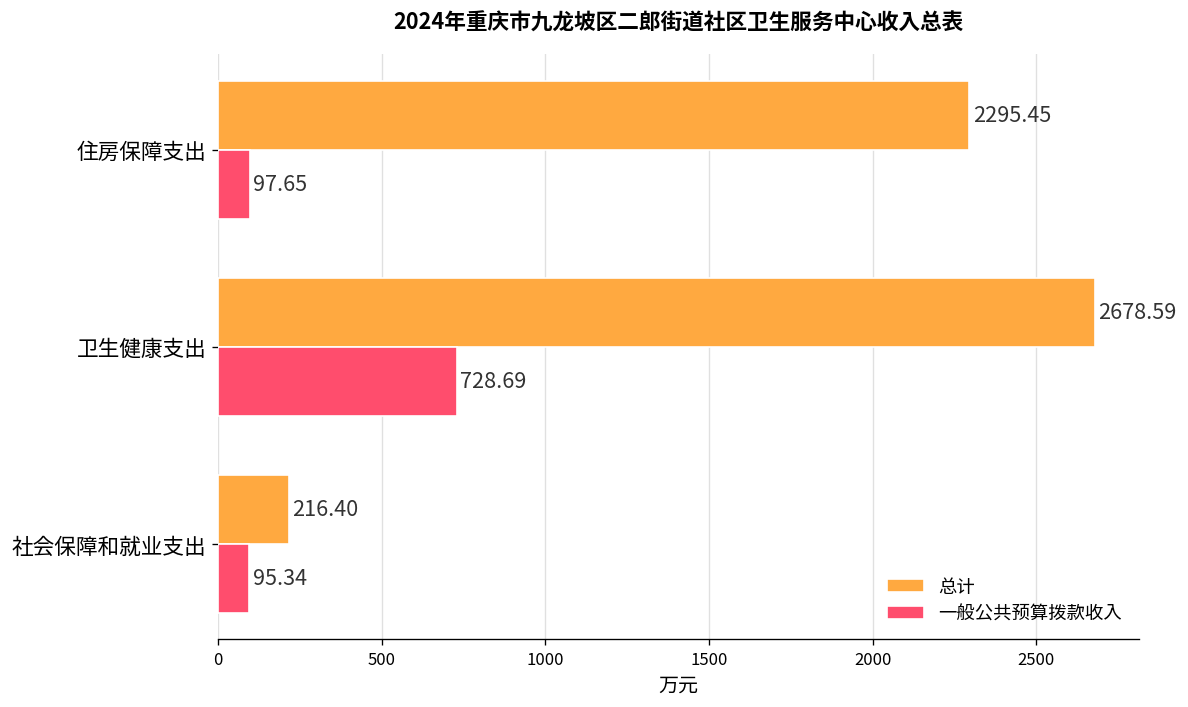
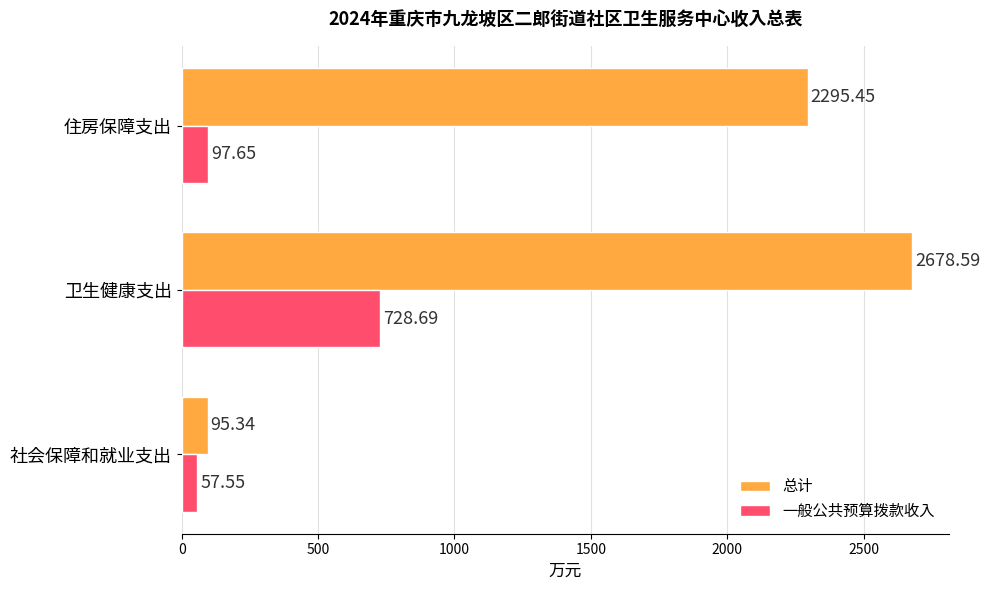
总计, 社会保障和就业支出: 216.40 -> 95.34
一般公共预算拨款收入, 社会保障和就业支出: 95.34 -> 57.55
